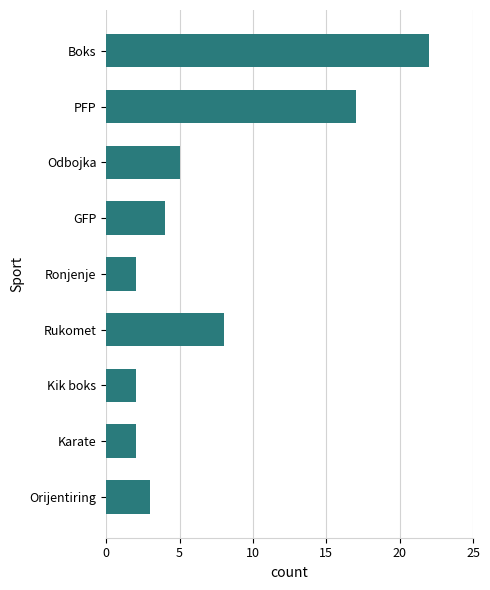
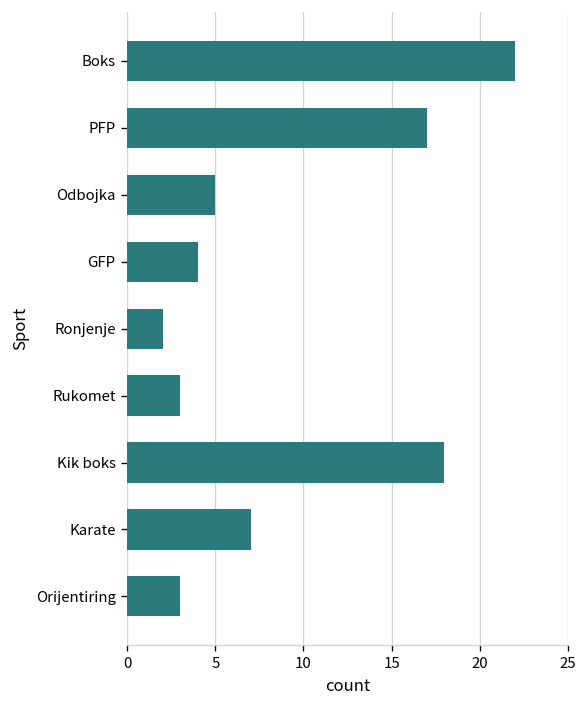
Rukomet: 8 -> 3
Kik boks: 2 -> 18
Karate: 2 -> 7
